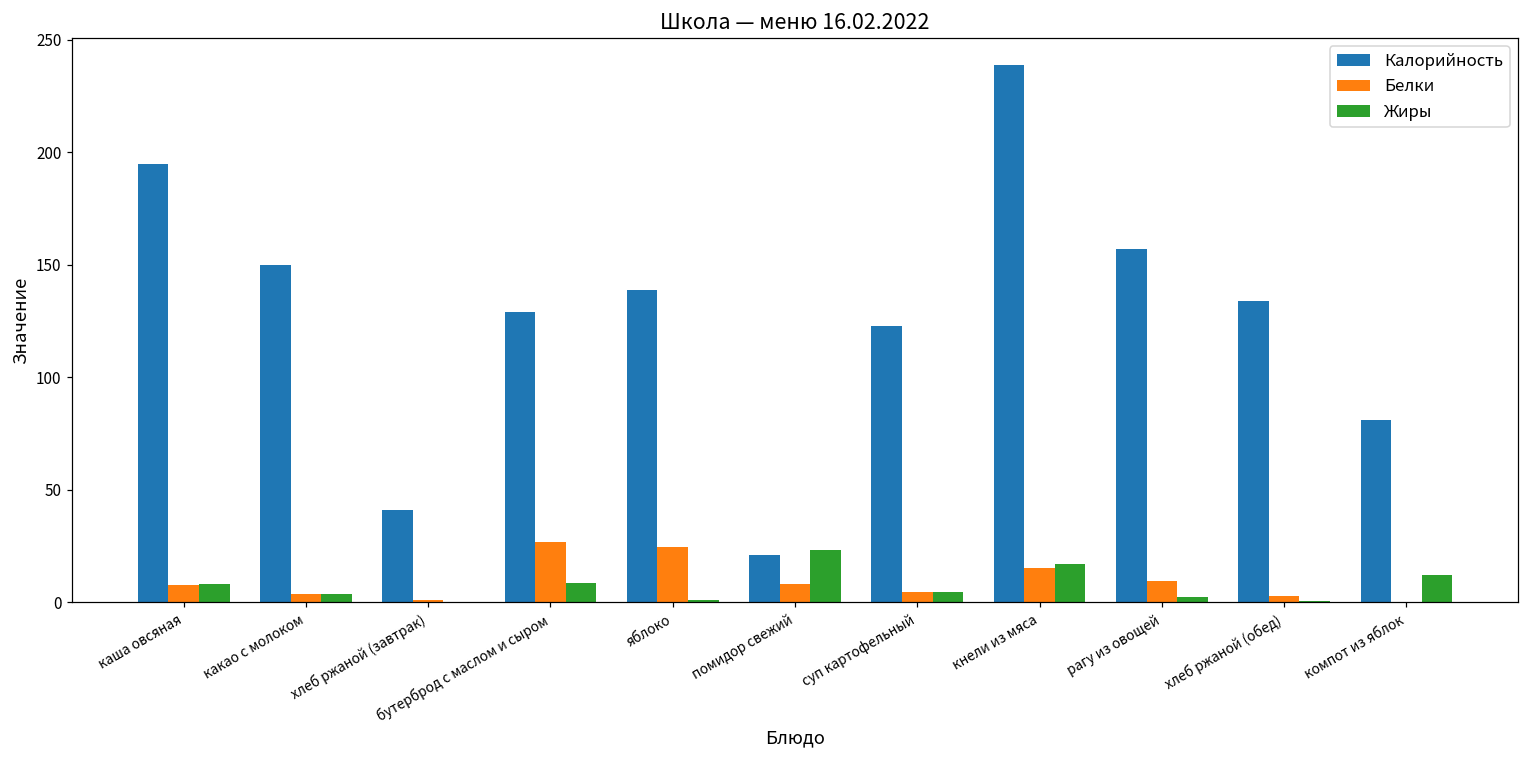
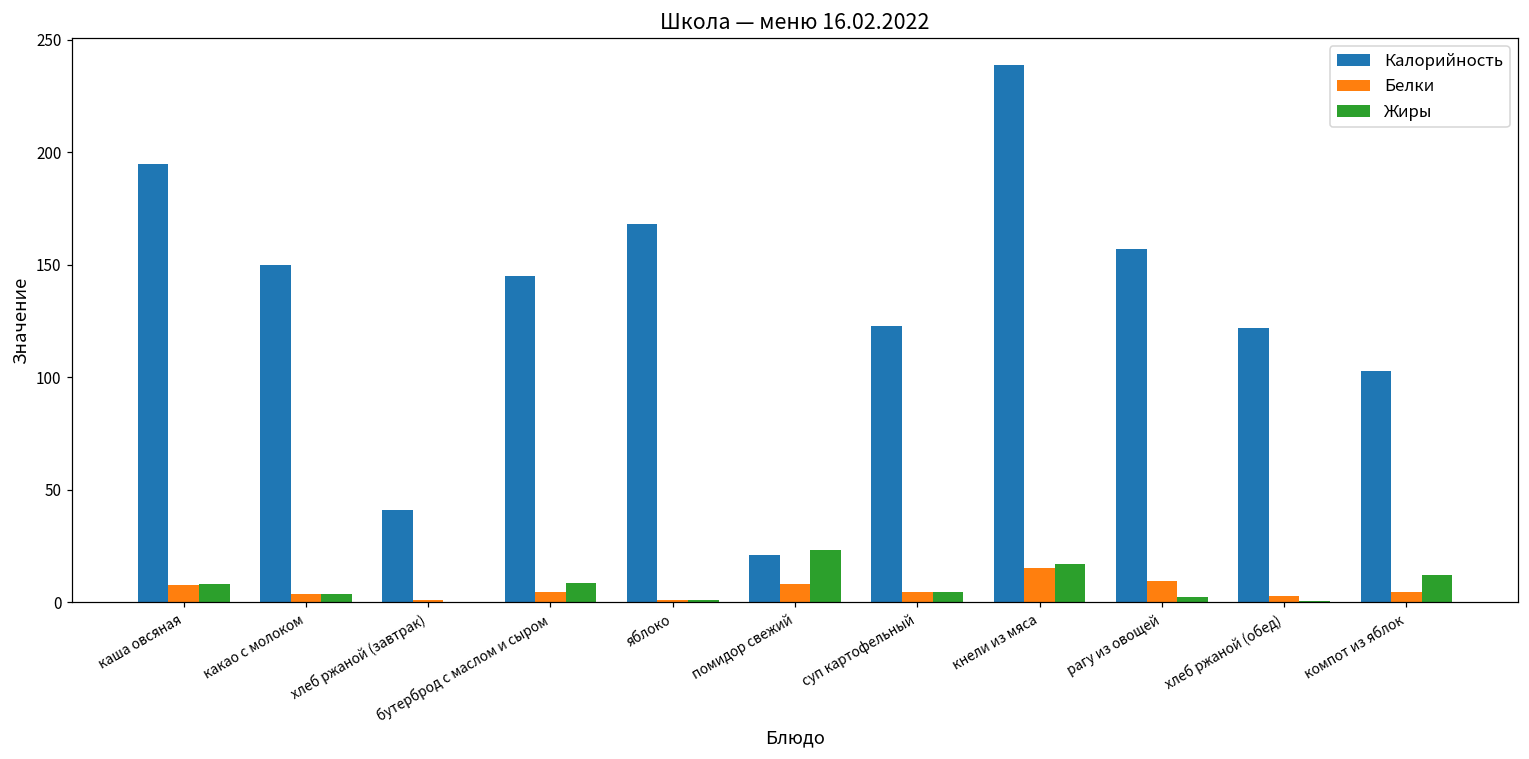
Калорийность, бутерброд с маслом и сыром: 129 -> 145
Белки, бутерброд с маслом и сыром: 27 -> 5
Калорийность, яблоко: 139 -> 168
Белки, яблоко: 25 -> 1
Калорийность, хлеб ржаной (обед): 134 -> 122
Калорийность, компот из яблок: 81 -> 103
Белки, компот из яблок: 0 -> 5
